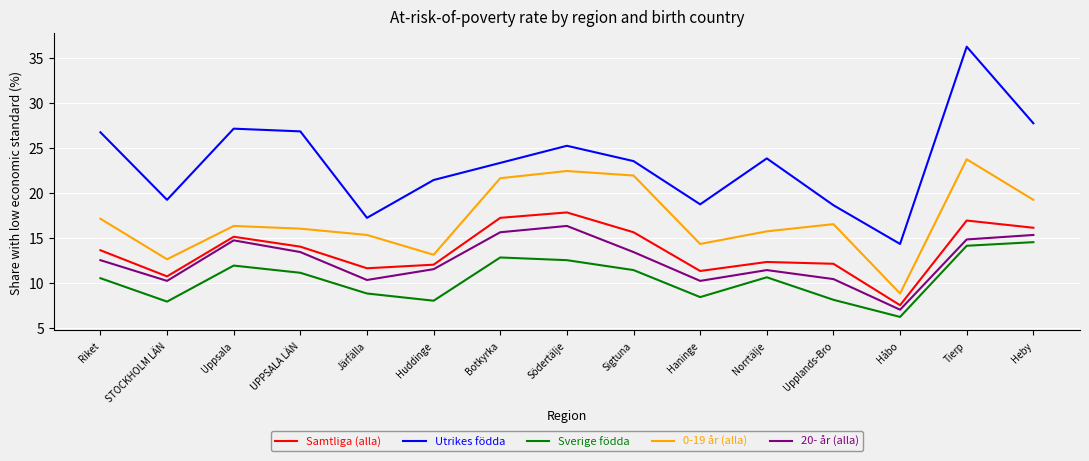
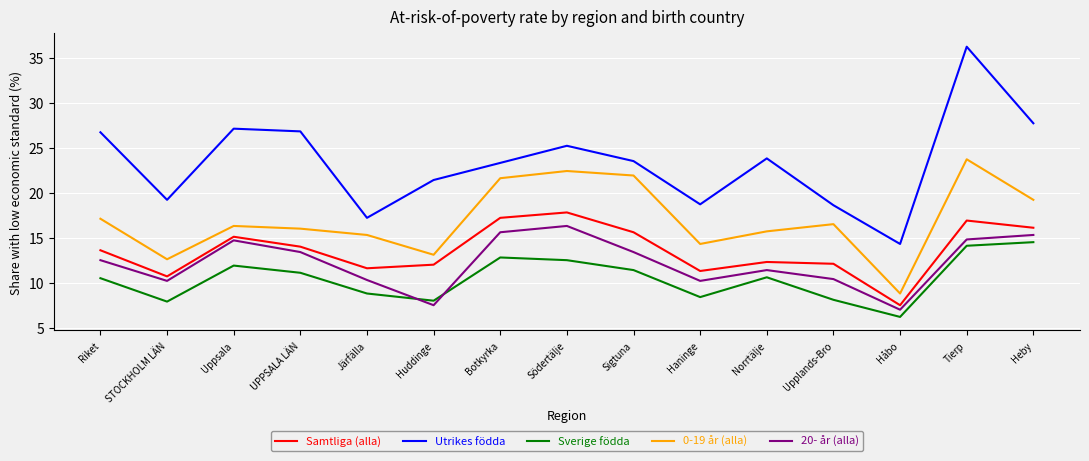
20- år (alla), Huddinge: 12 -> 8
